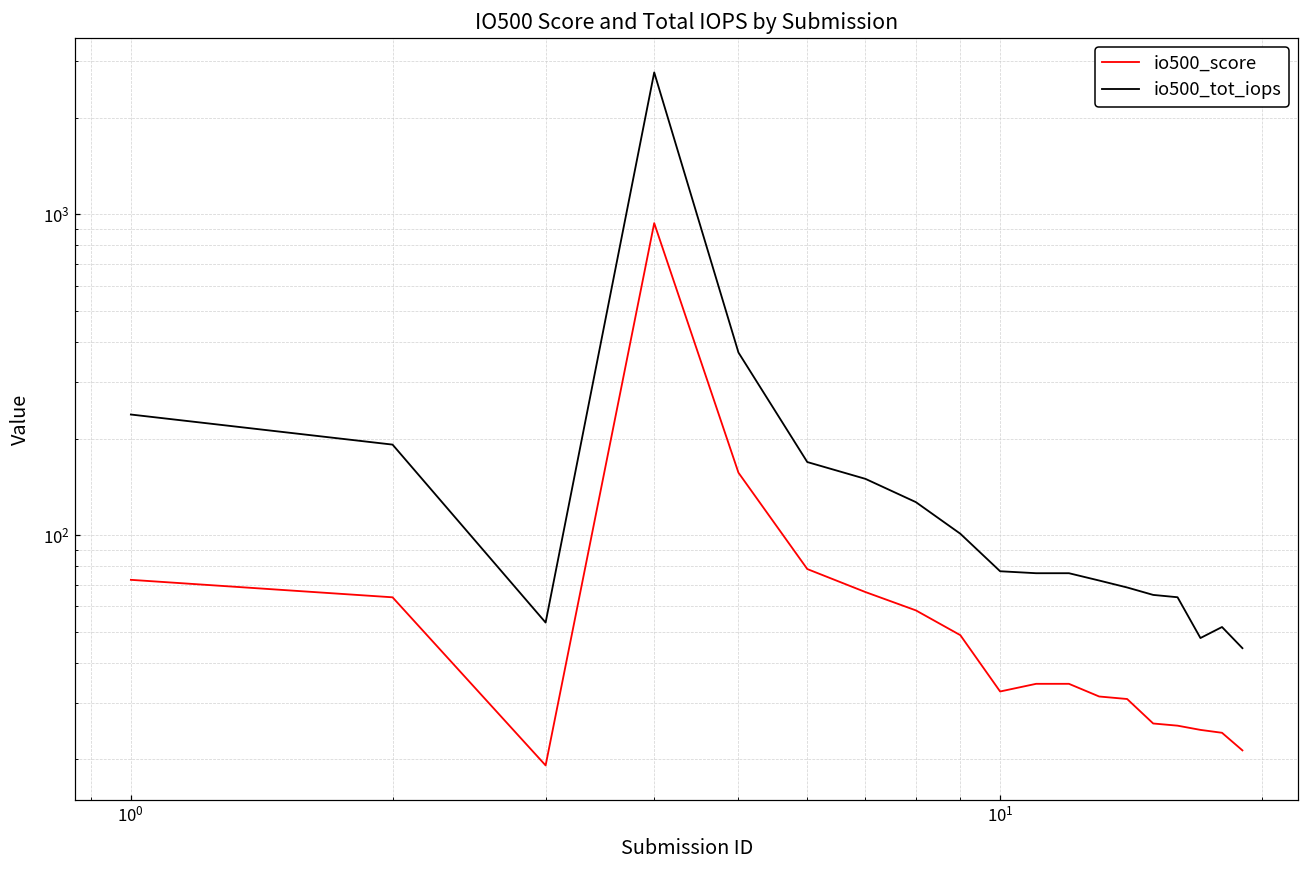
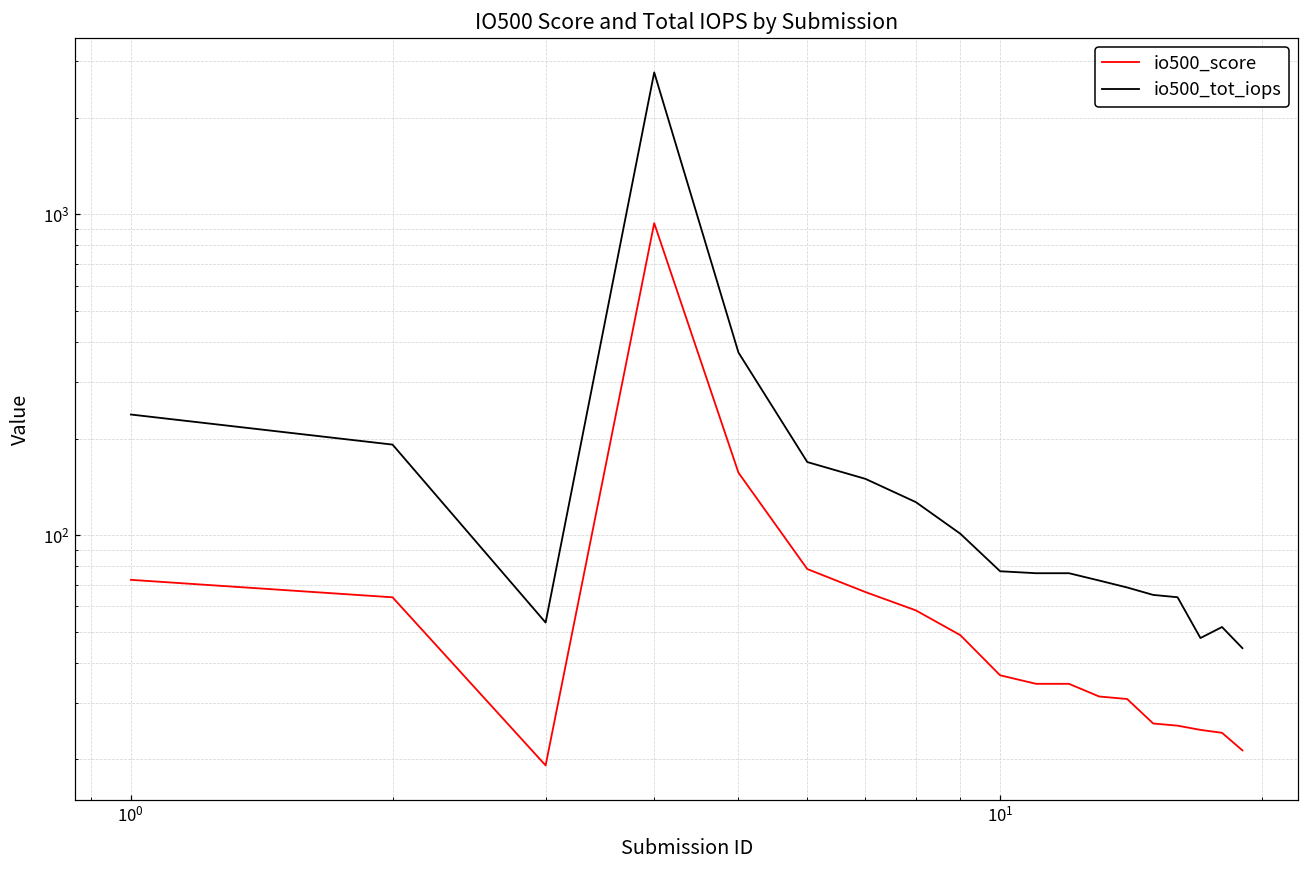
io500_score, 10^1: 33 -> 37
